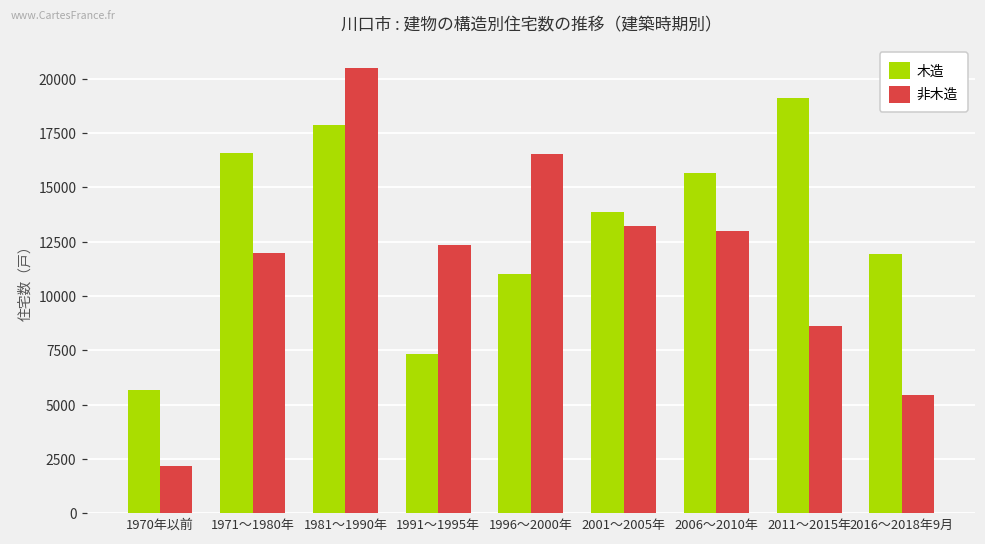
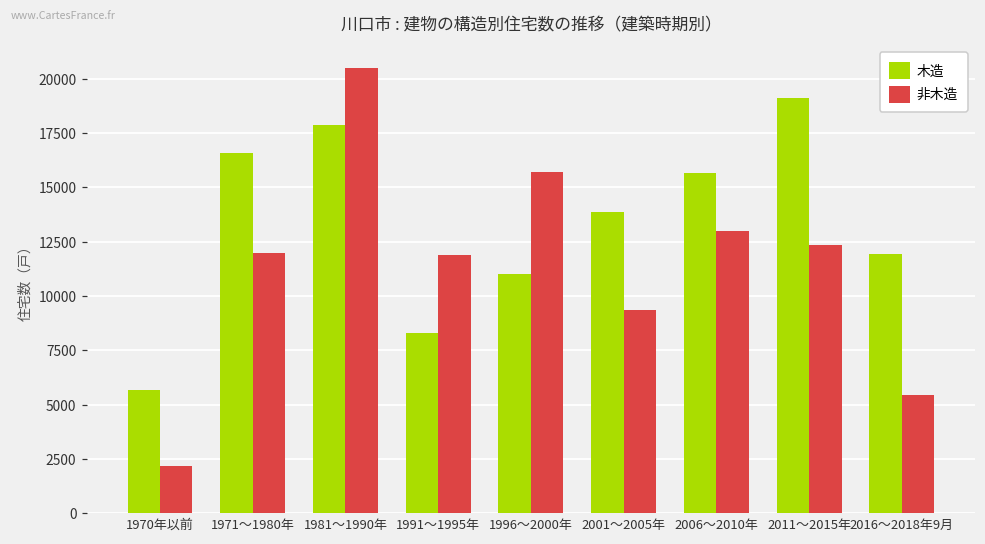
木造, 1991～1995年: 7300 -> 8300
非木造, 1991～1995年: 12300 -> 11900
非木造, 1996～2000年: 16500 -> 15700
非木造, 2001～2005年: 13200 -> 9400
非木造, 2011～2015年: 8600 -> 12400
